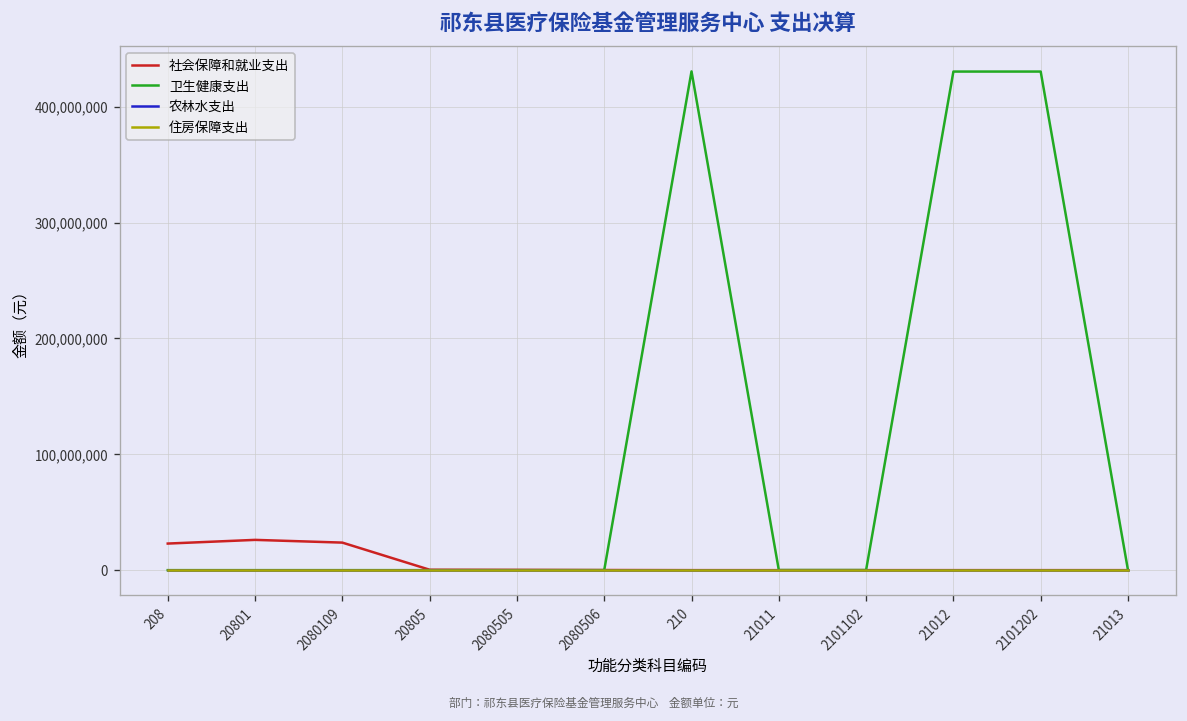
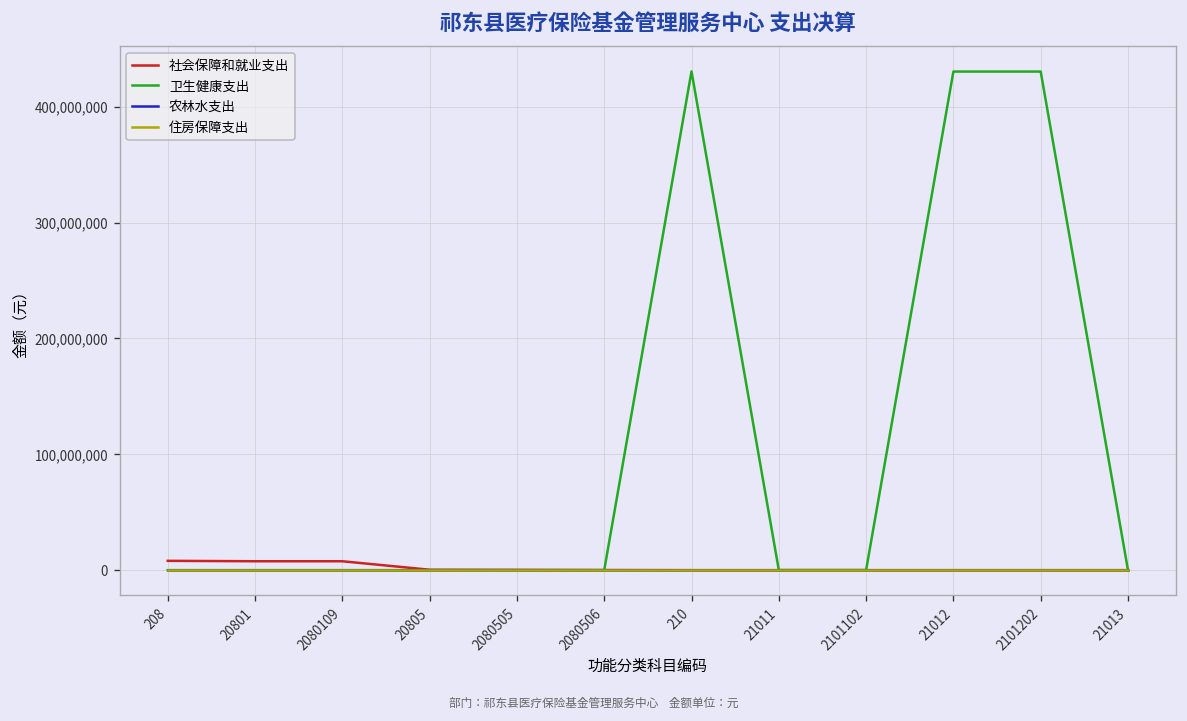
社会保障和就业支出, 208: 20,000,000 -> 10,000,000
社会保障和就业支出, 20801: 30,000,000 -> 10,000,000
社会保障和就业支出, 2080109: 20,000,000 -> 10,000,000
